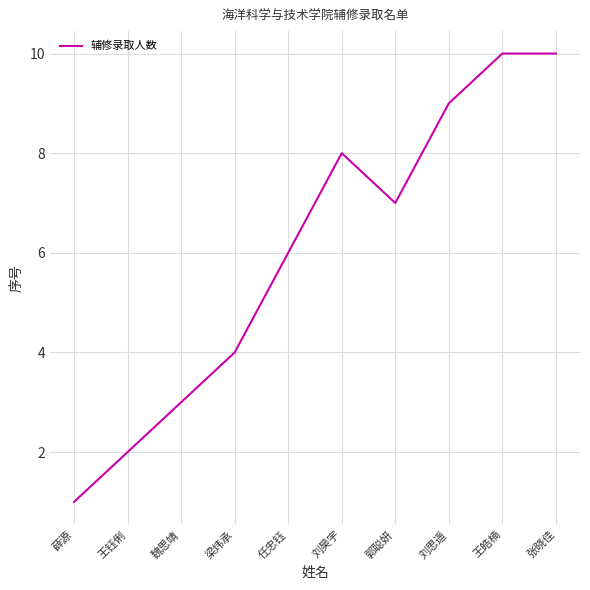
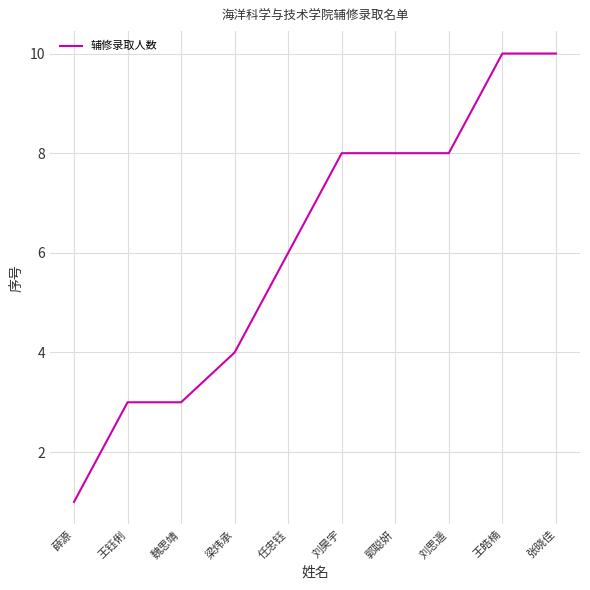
王钰俐: 2 -> 3
郭聪妍: 7 -> 8
刘思遥: 9 -> 8
